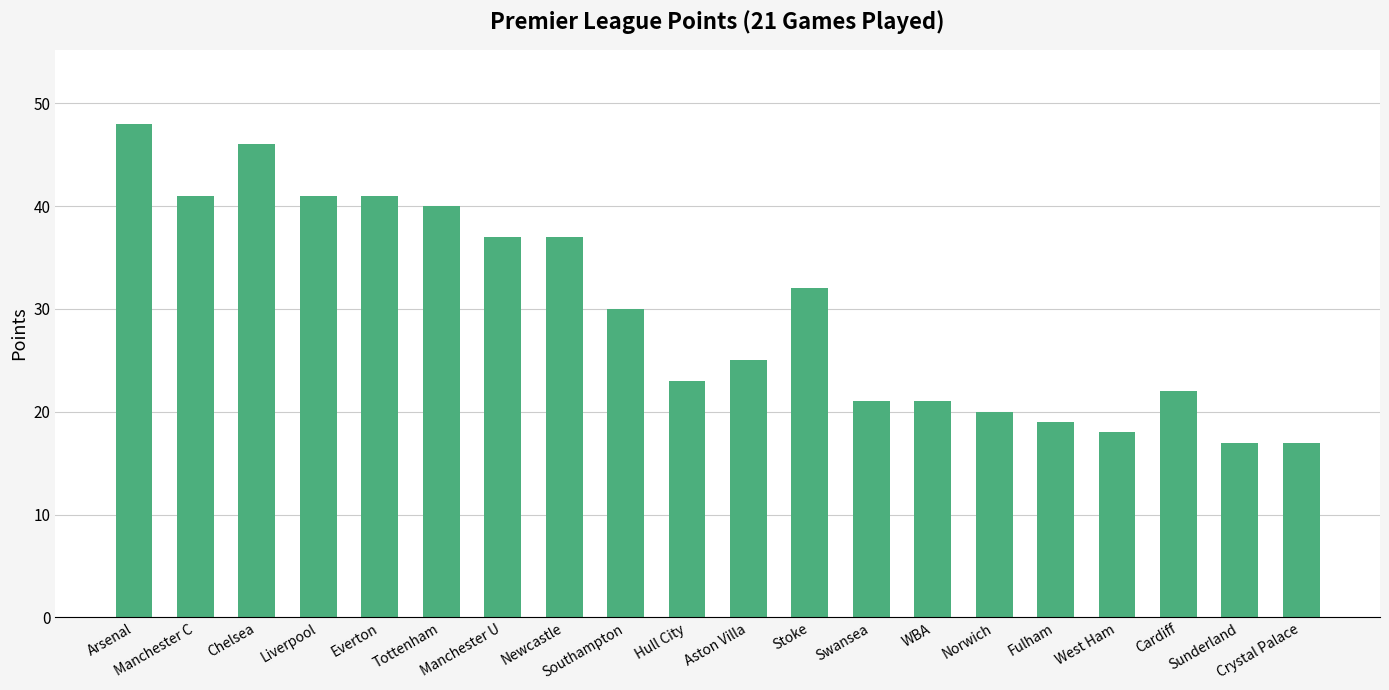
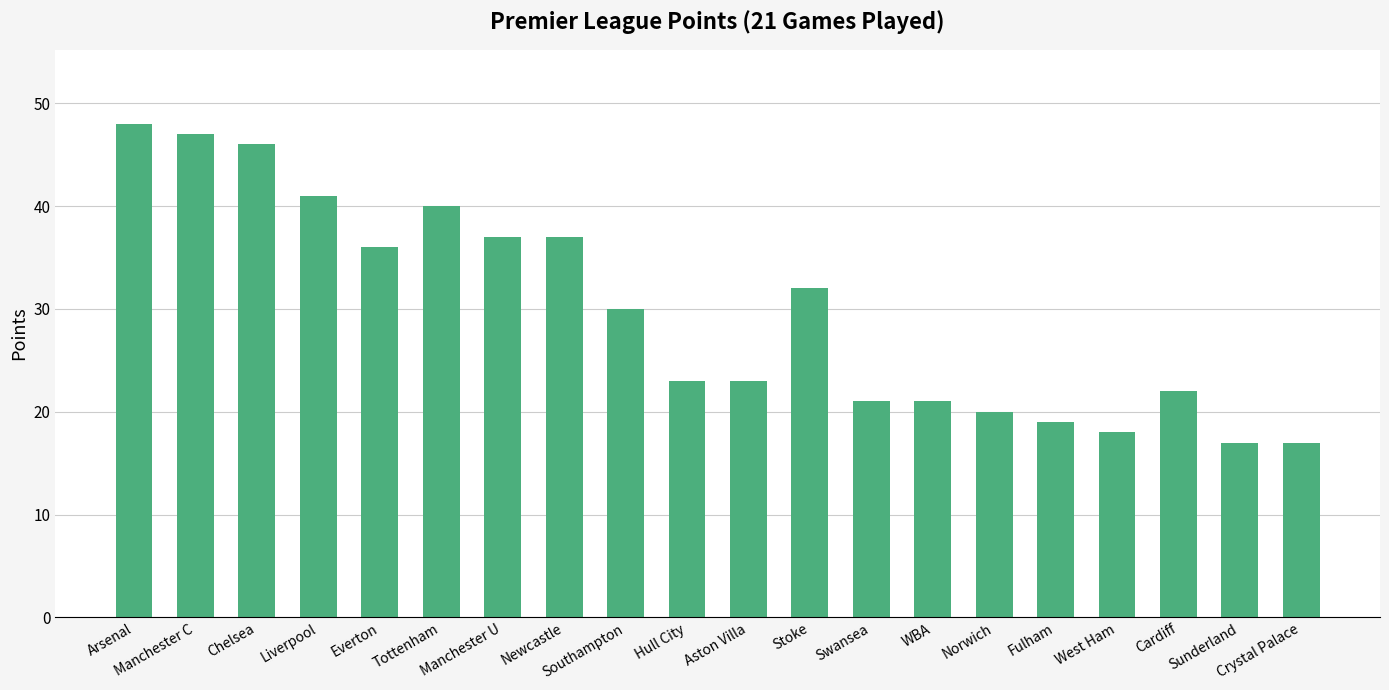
Manchester C: 41 -> 47
Everton: 41 -> 36
Aston Villa: 25 -> 23
